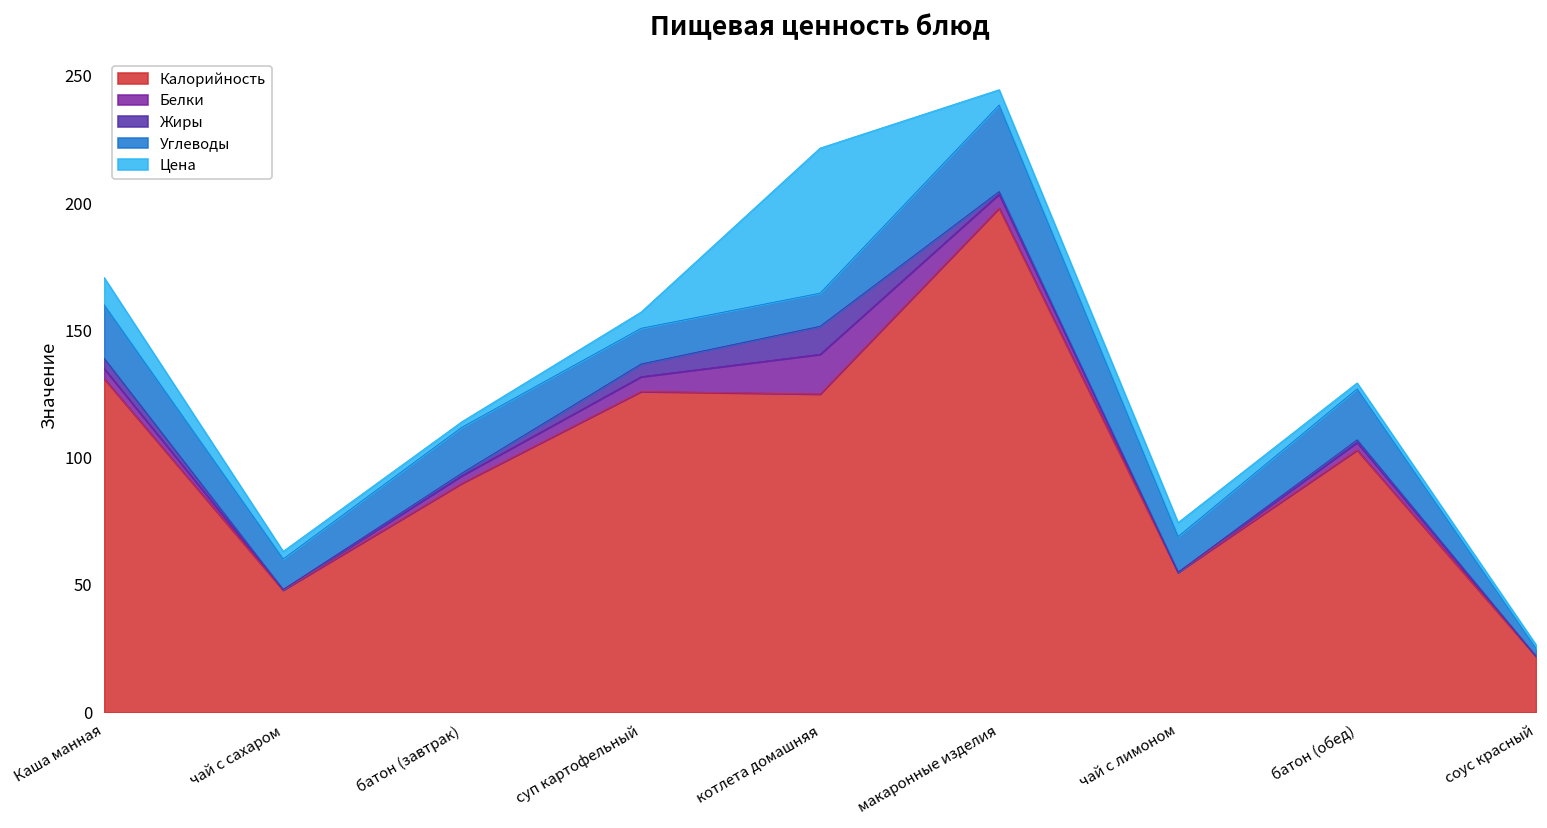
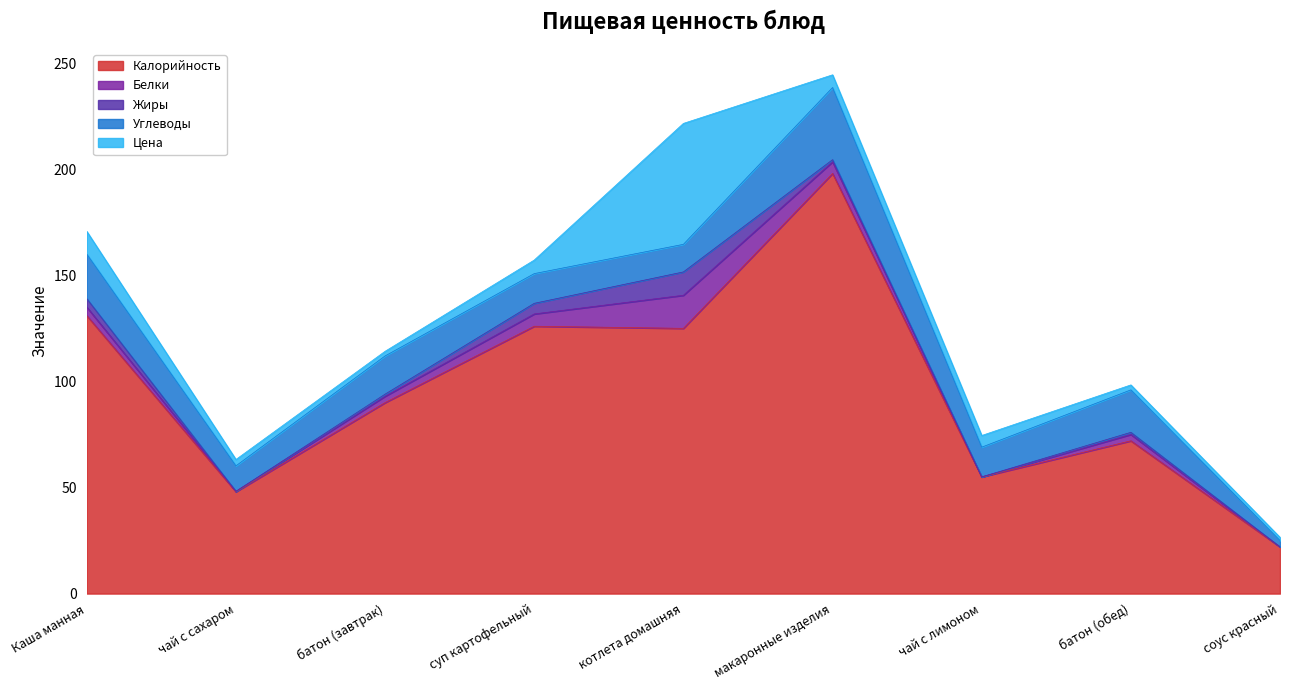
Калорийность, батон (обед): 103 -> 72
